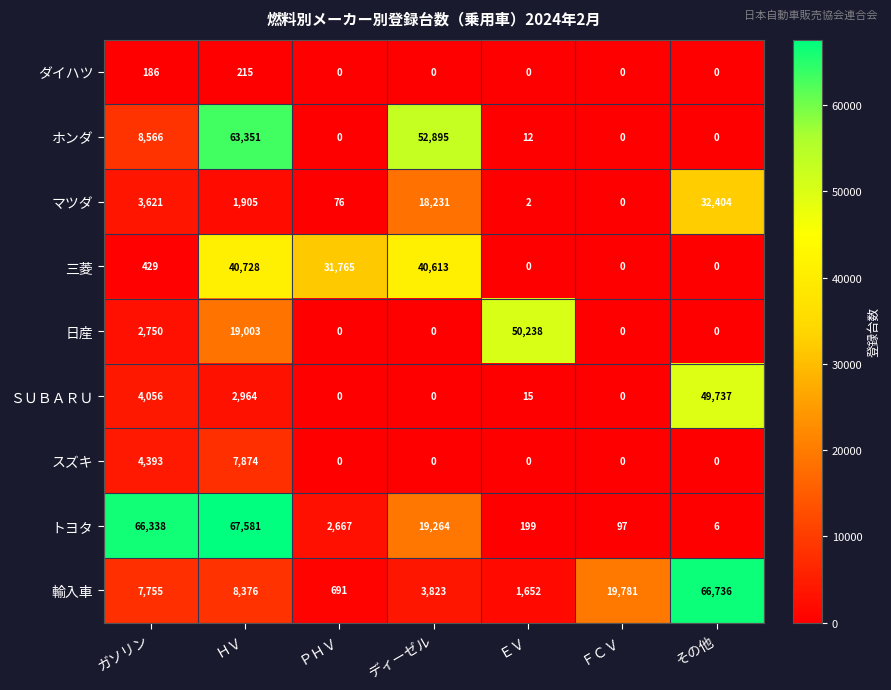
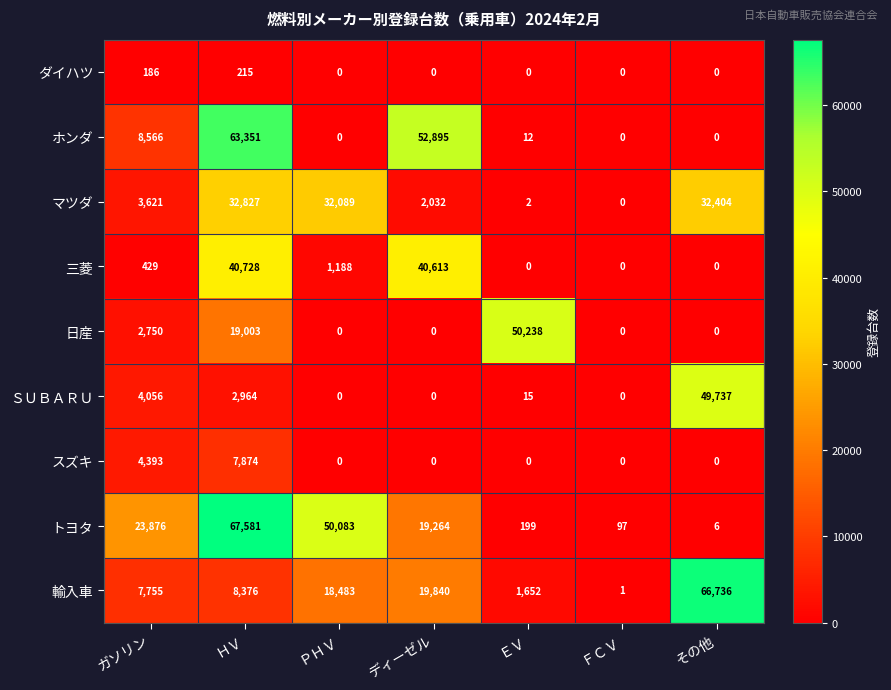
マツダ, ＨＶ: 1,905 -> 32,827
マツダ, ＰＨＶ: 76 -> 32,089
マツダ, ディーゼル: 18,231 -> 2,032
三菱, ＰＨＶ: 31,765 -> 1,188
トヨタ, ガソリン: 66,338 -> 23,876
トヨタ, ＰＨＶ: 2,667 -> 50,083
輸入車, ＰＨＶ: 691 -> 18,483
輸入車, ディーゼル: 3,823 -> 19,840
輸入車, ＦＣＶ: 19,781 -> 1
